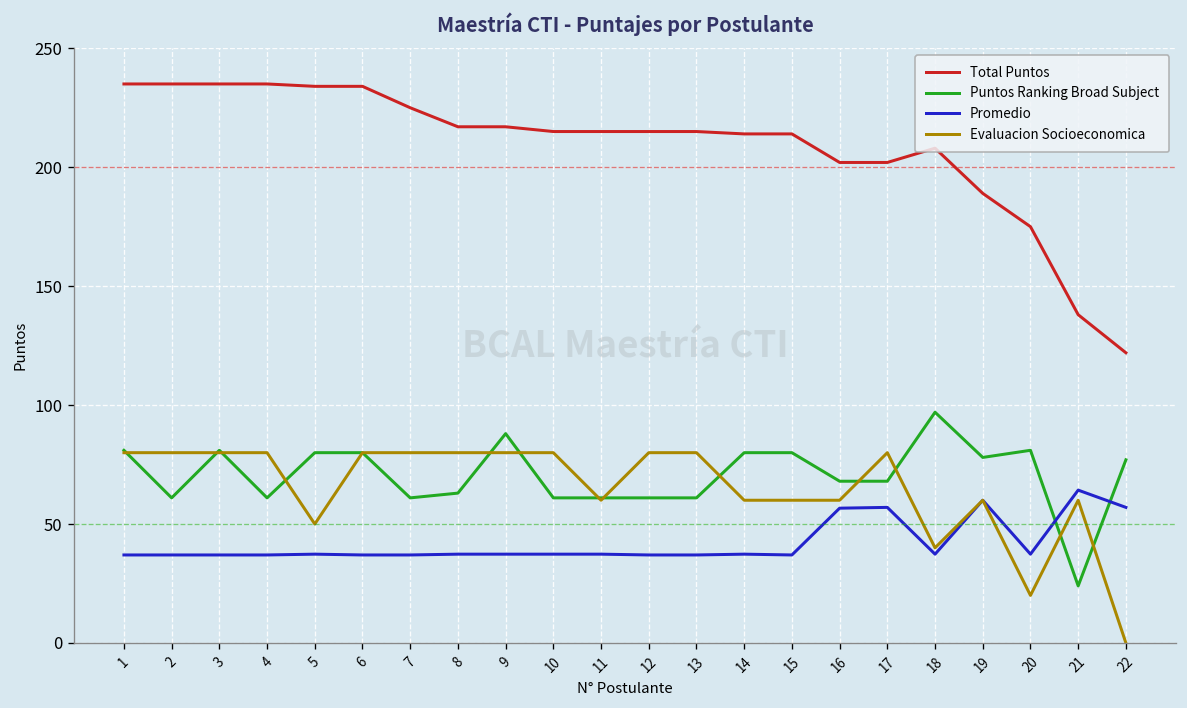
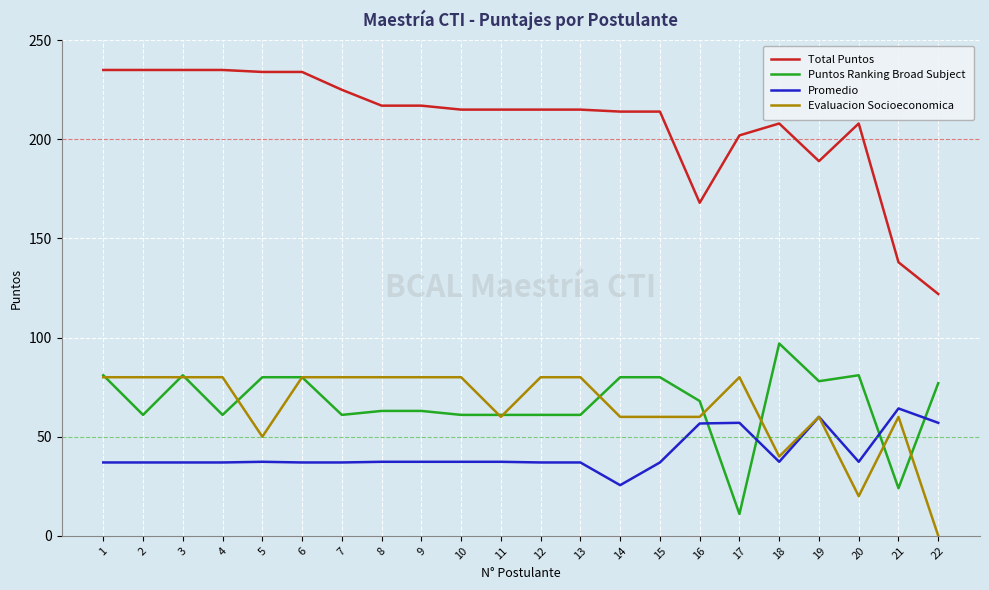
Puntos Ranking Broad Subject, 9: 88 -> 63
Promedio, 14: 37 -> 26
Total Puntos, 16: 202 -> 168
Puntos Ranking Broad Subject, 17: 68 -> 11
Total Puntos, 20: 175 -> 208
